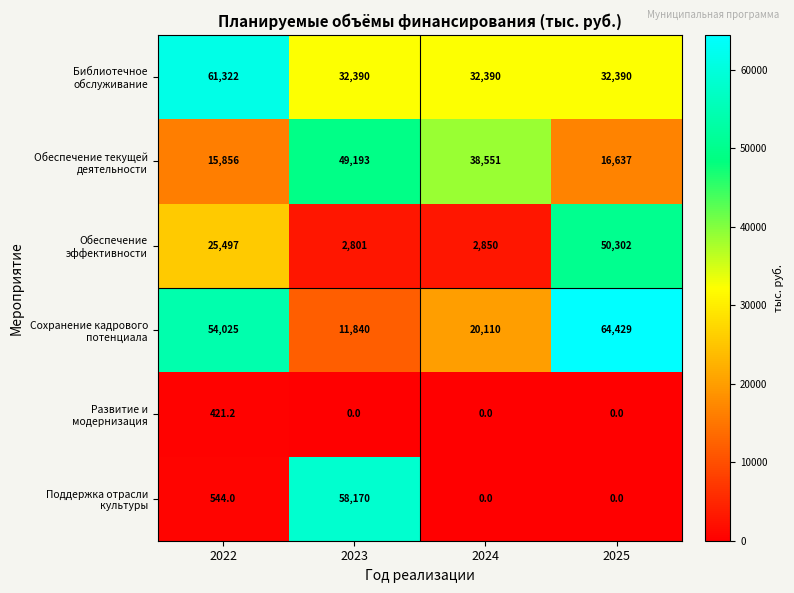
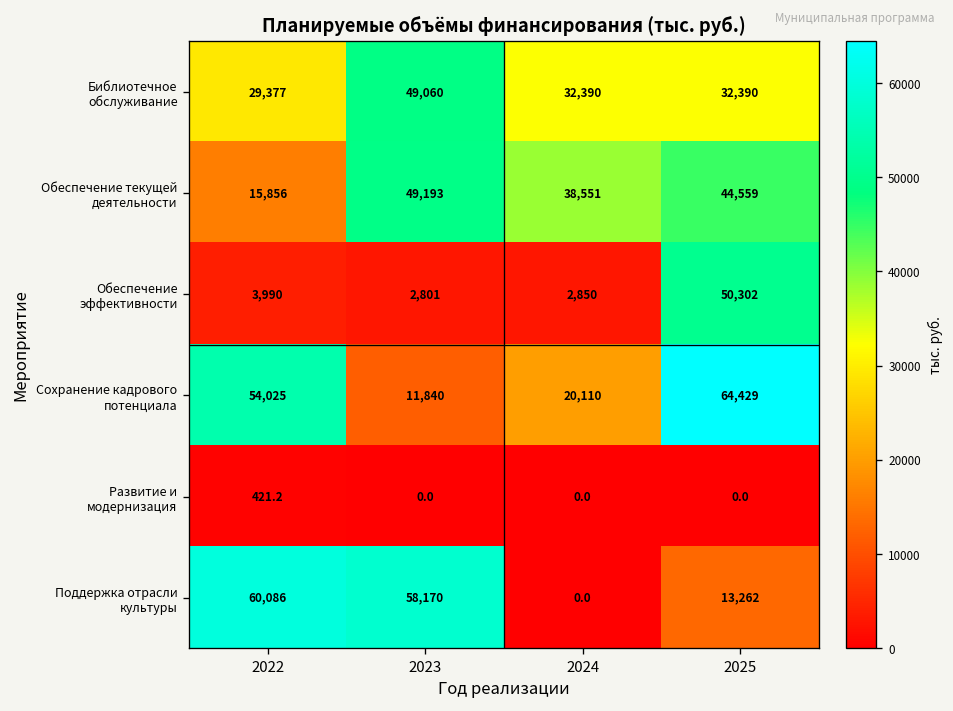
Библиотечное обслуживание, 2022: 61,322 -> 29,377
Библиотечное обслуживание, 2023: 32,390 -> 49,060
Обеспечение текущей деятельности, 2025: 16,637 -> 44,559
Обеспечение эффективности, 2022: 25,497 -> 3,990
Поддержка отрасли культуры, 2022: 544.0 -> 60,086
Поддержка отрасли культуры, 2025: 0.0 -> 13,262
